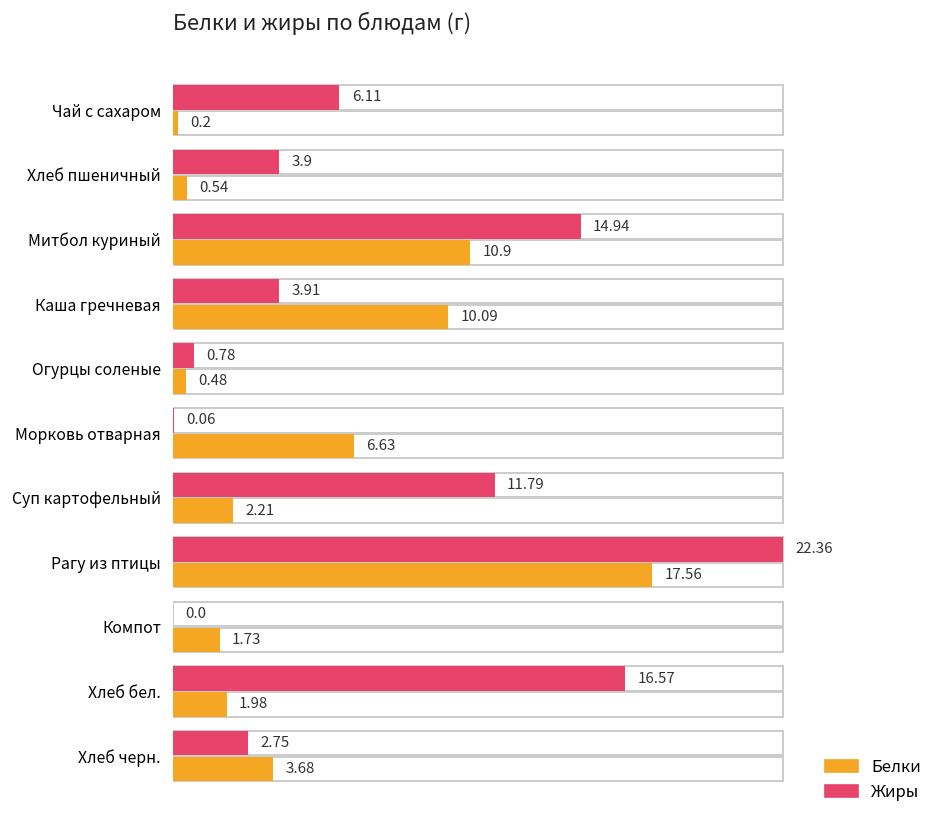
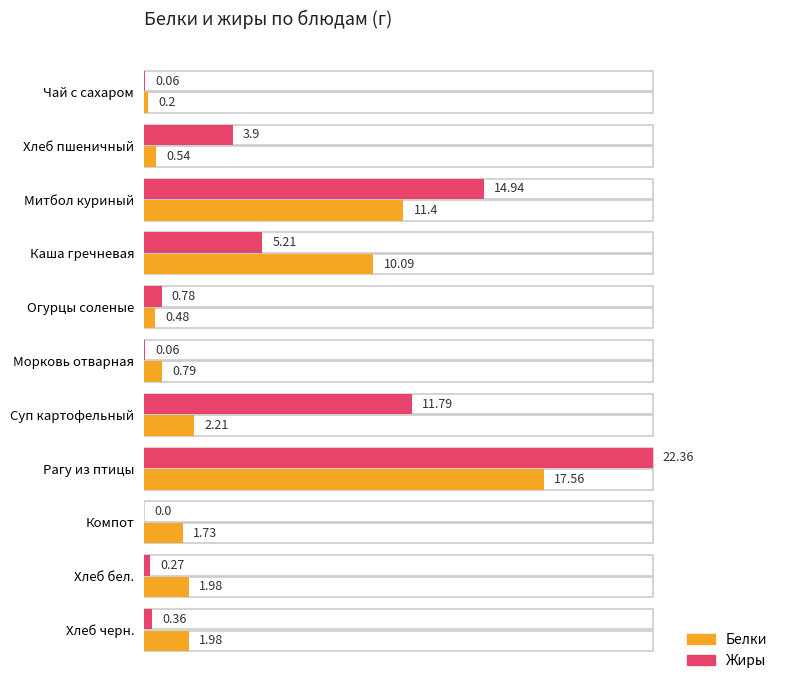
Жиры, Чай с сахаром: 6.11 -> 0.06
Белки, Митбол куриный: 10.9 -> 11.4
Жиры, Каша гречневая: 3.91 -> 5.21
Белки, Морковь отварная: 6.63 -> 0.79
Жиры, Хлеб бел.: 16.57 -> 0.27
Жиры, Хлеб черн.: 2.75 -> 0.36
Белки, Хлеб черн.: 3.68 -> 1.98
